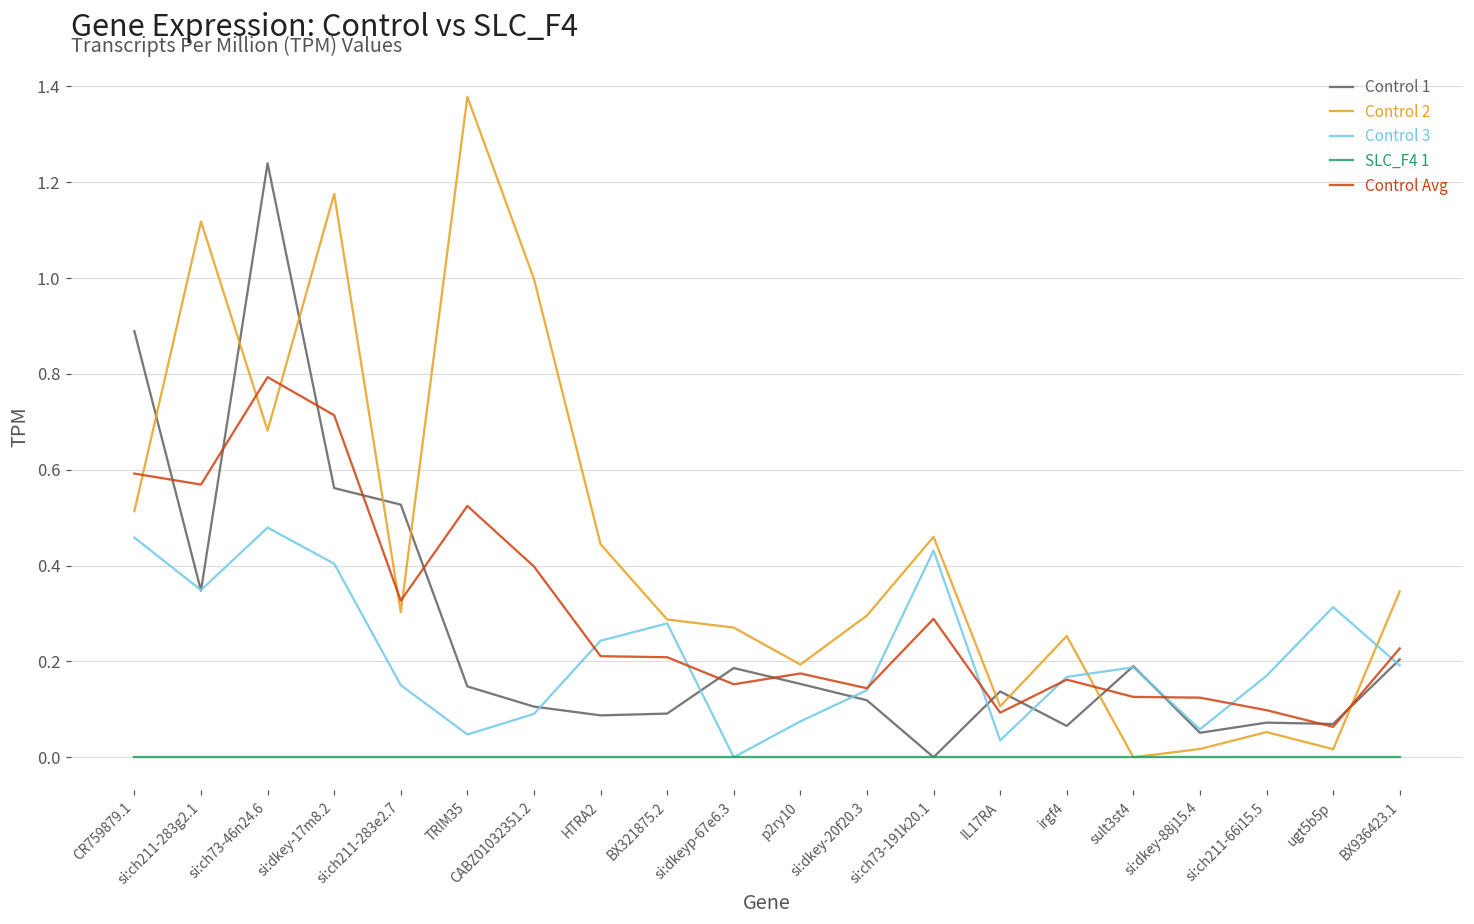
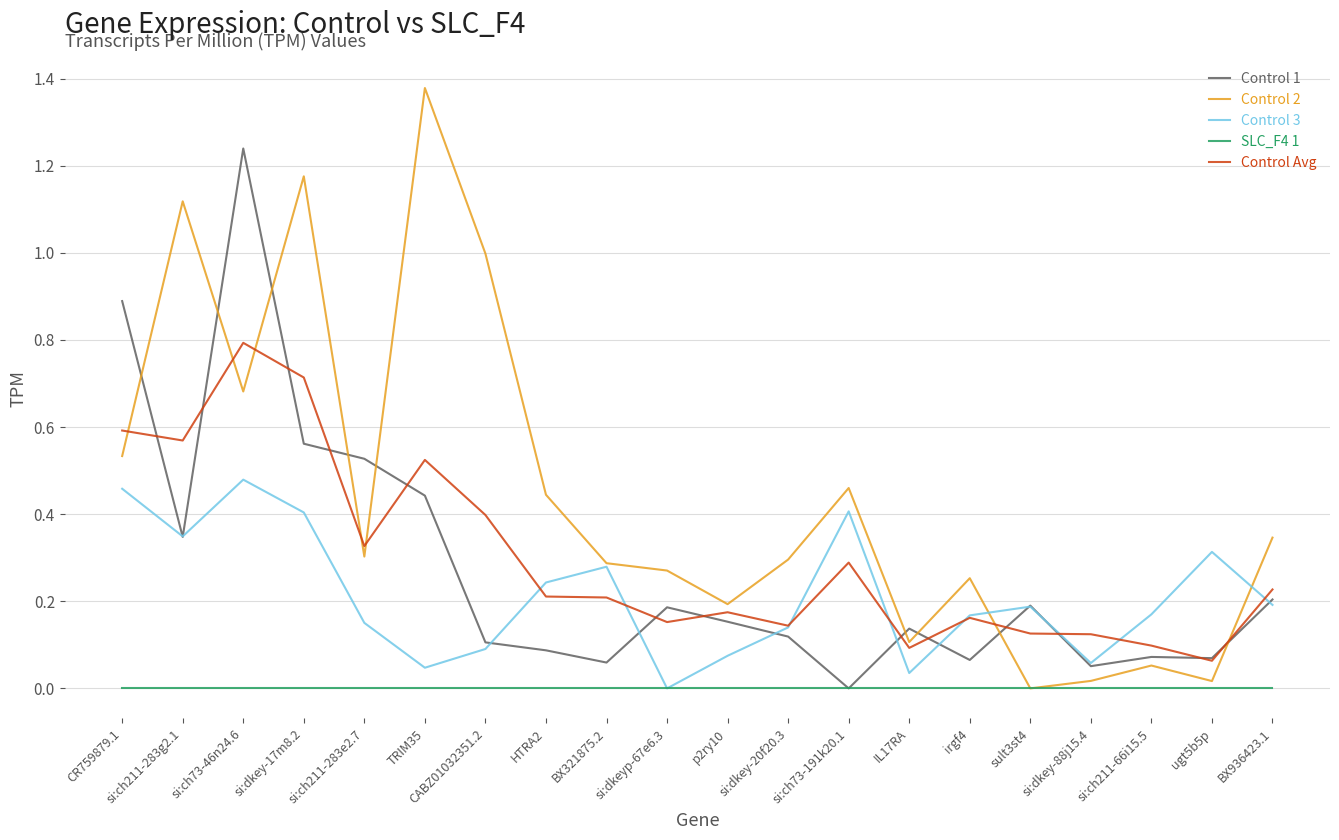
Control 2, CR759879.1: 0.51 -> 0.53
Control 1, TRIM35: 0.15 -> 0.44
Control 1, BX321875.2: 0.09 -> 0.06
Control 3, si:ch73-191k20.1: 0.43 -> 0.41
